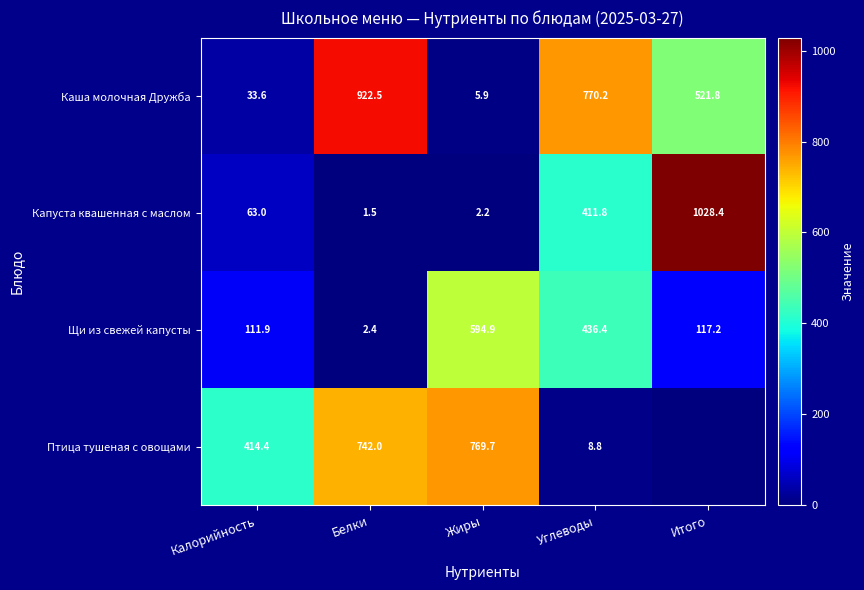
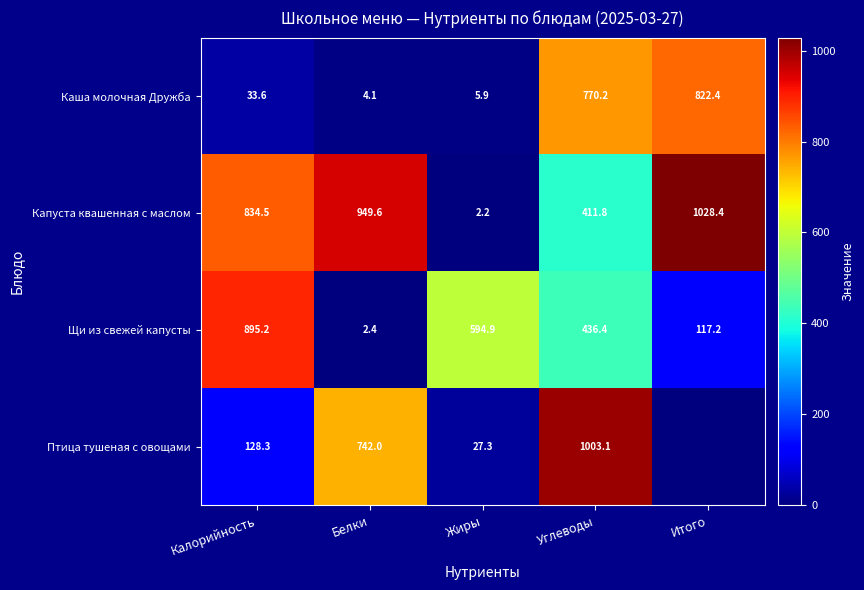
Каша молочная Дружба, Белки: 922.5 -> 4.1
Каша молочная Дружба, Итого: 521.8 -> 822.4
Капуста квашенная с маслом, Калорийность: 63.0 -> 834.5
Капуста квашенная с маслом, Белки: 1.5 -> 949.6
Щи из свежей капусты, Калорийность: 111.9 -> 895.2
Птица тушеная с овощами, Калорийность: 414.4 -> 128.3
Птица тушеная с овощами, Жиры: 769.7 -> 27.3
Птица тушеная с овощами, Углеводы: 8.8 -> 1003.1
